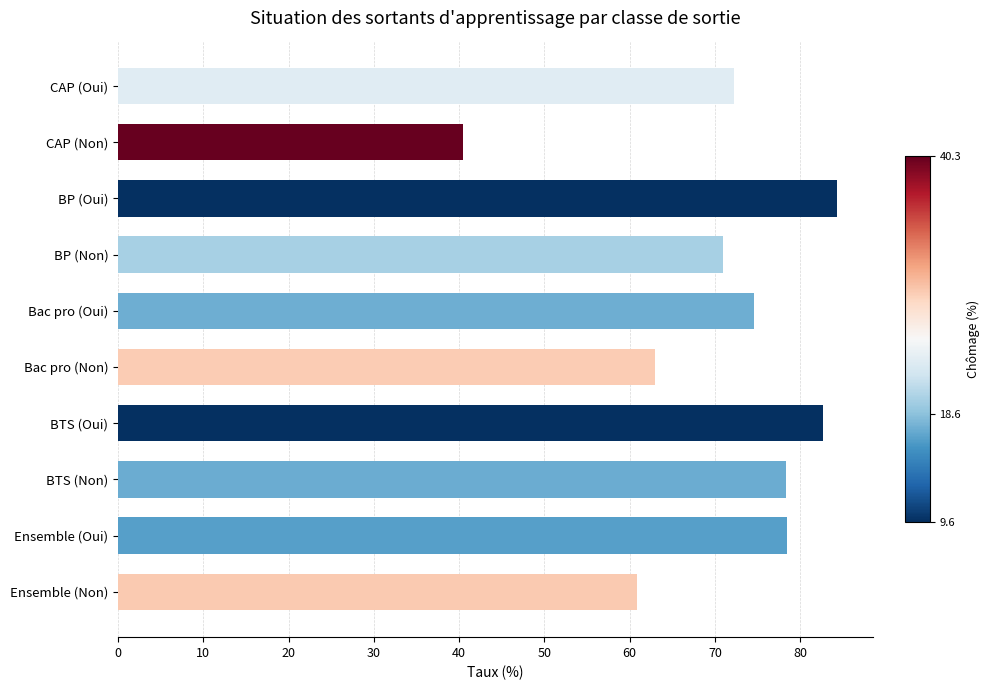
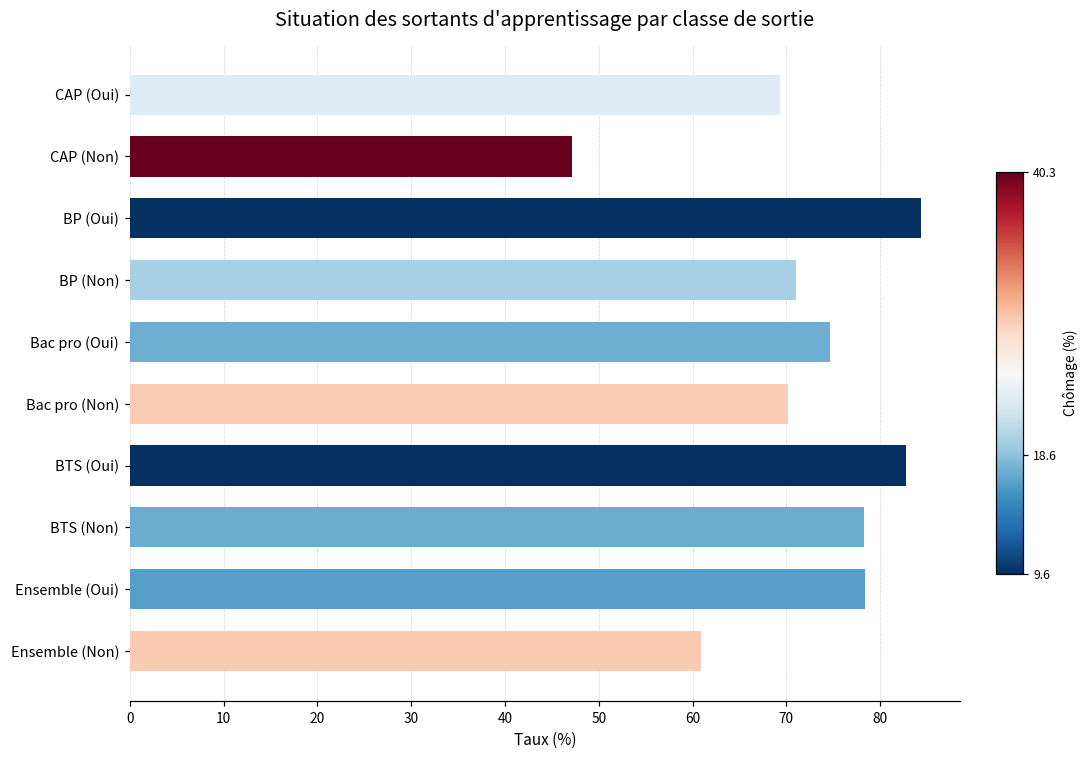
CAP (Oui): 72 -> 69
CAP (Non): 41 -> 47
Bac pro (Non): 63 -> 70
